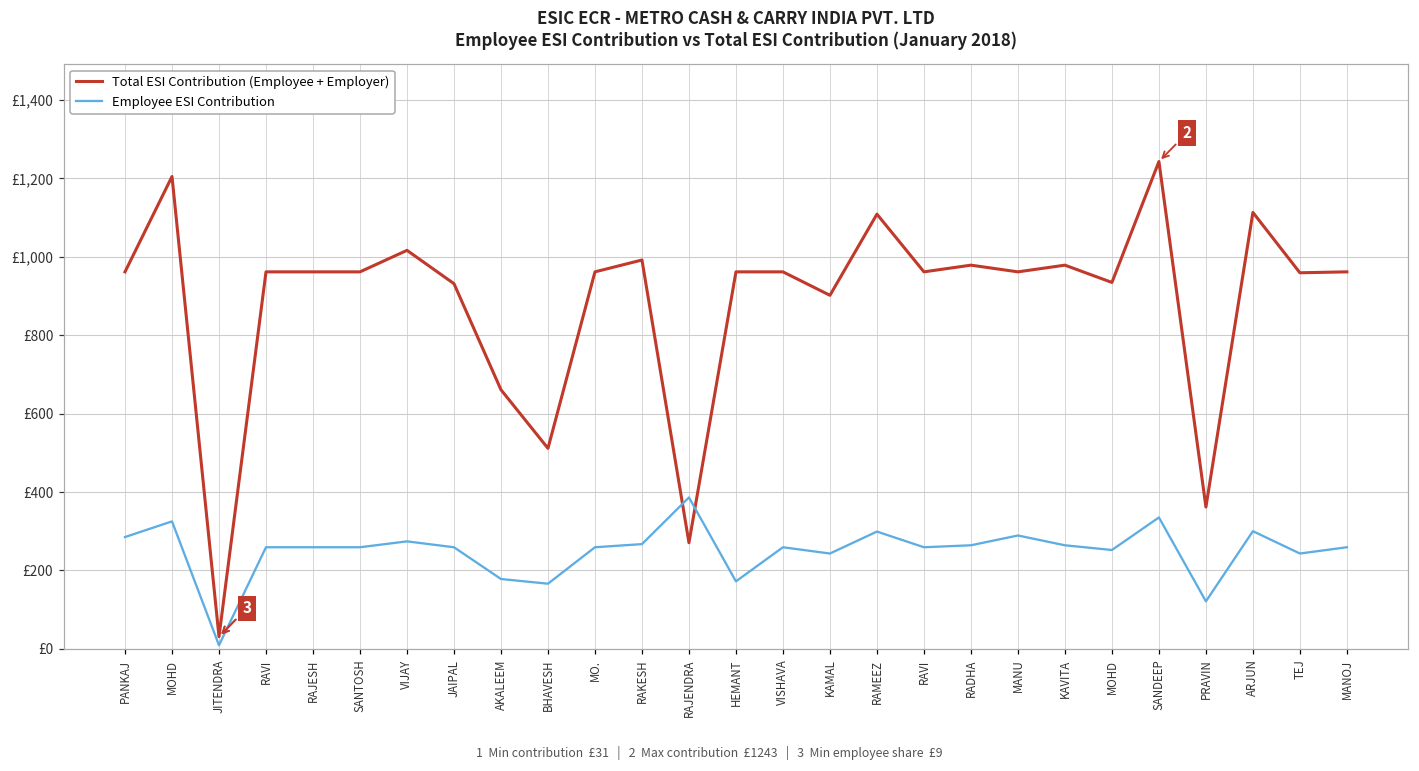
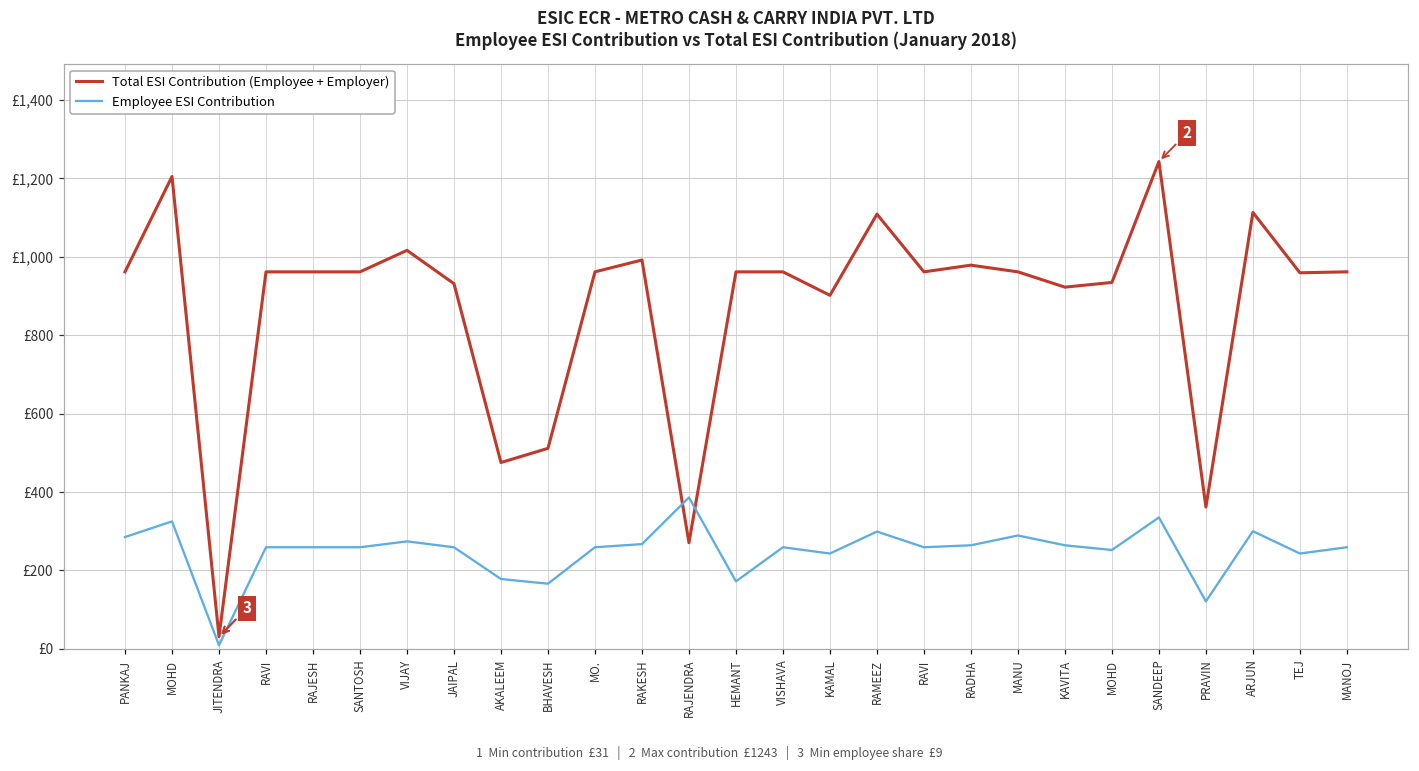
Total ESI Contribution (Employee + Employer), AKALEEM: £660 -> £480
Total ESI Contribution (Employee + Employer), KAVITA: £980 -> £920
